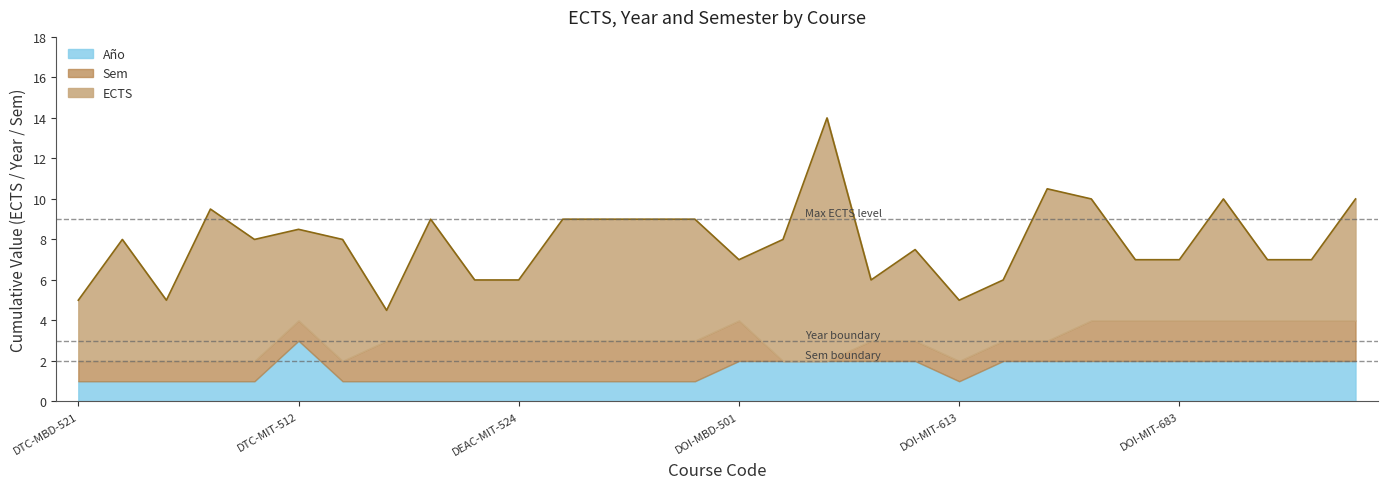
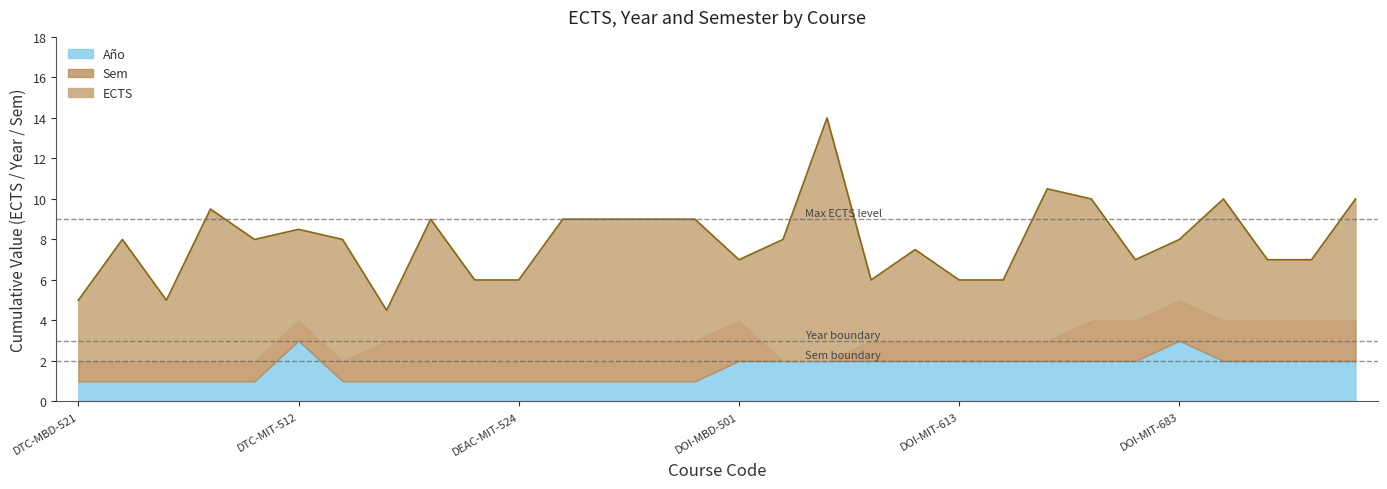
Año, DOI-MIT-613: 1 -> 2
Año, DOI-MIT-683: 2 -> 3
